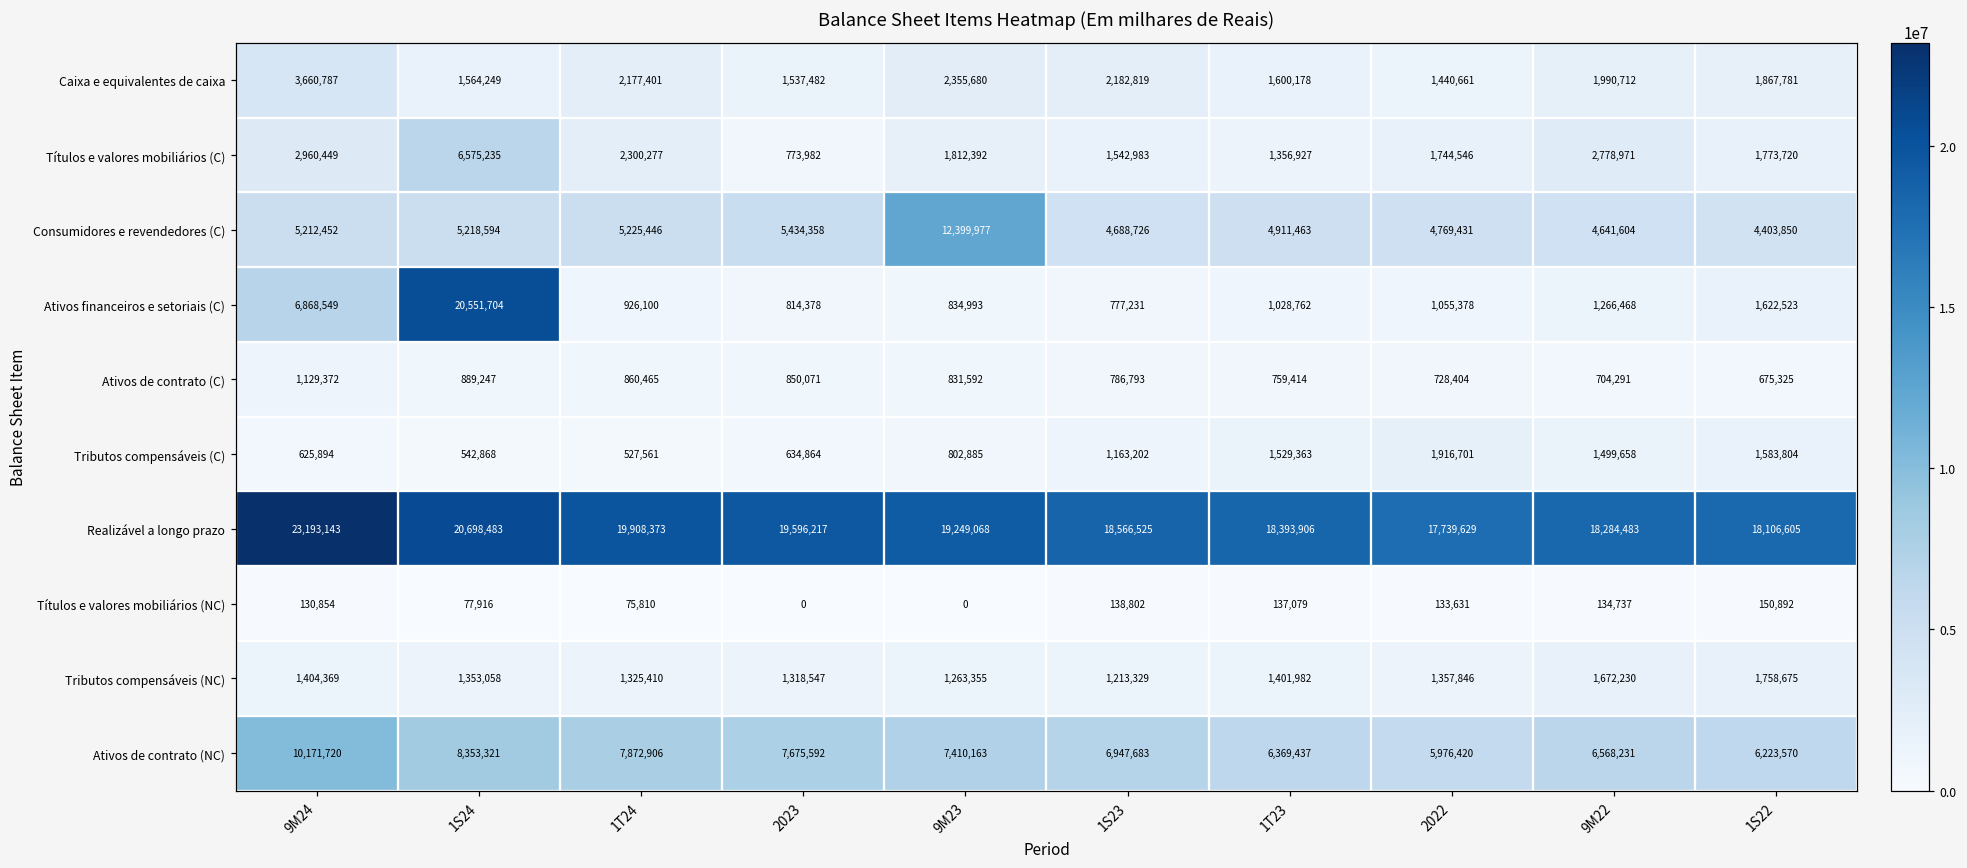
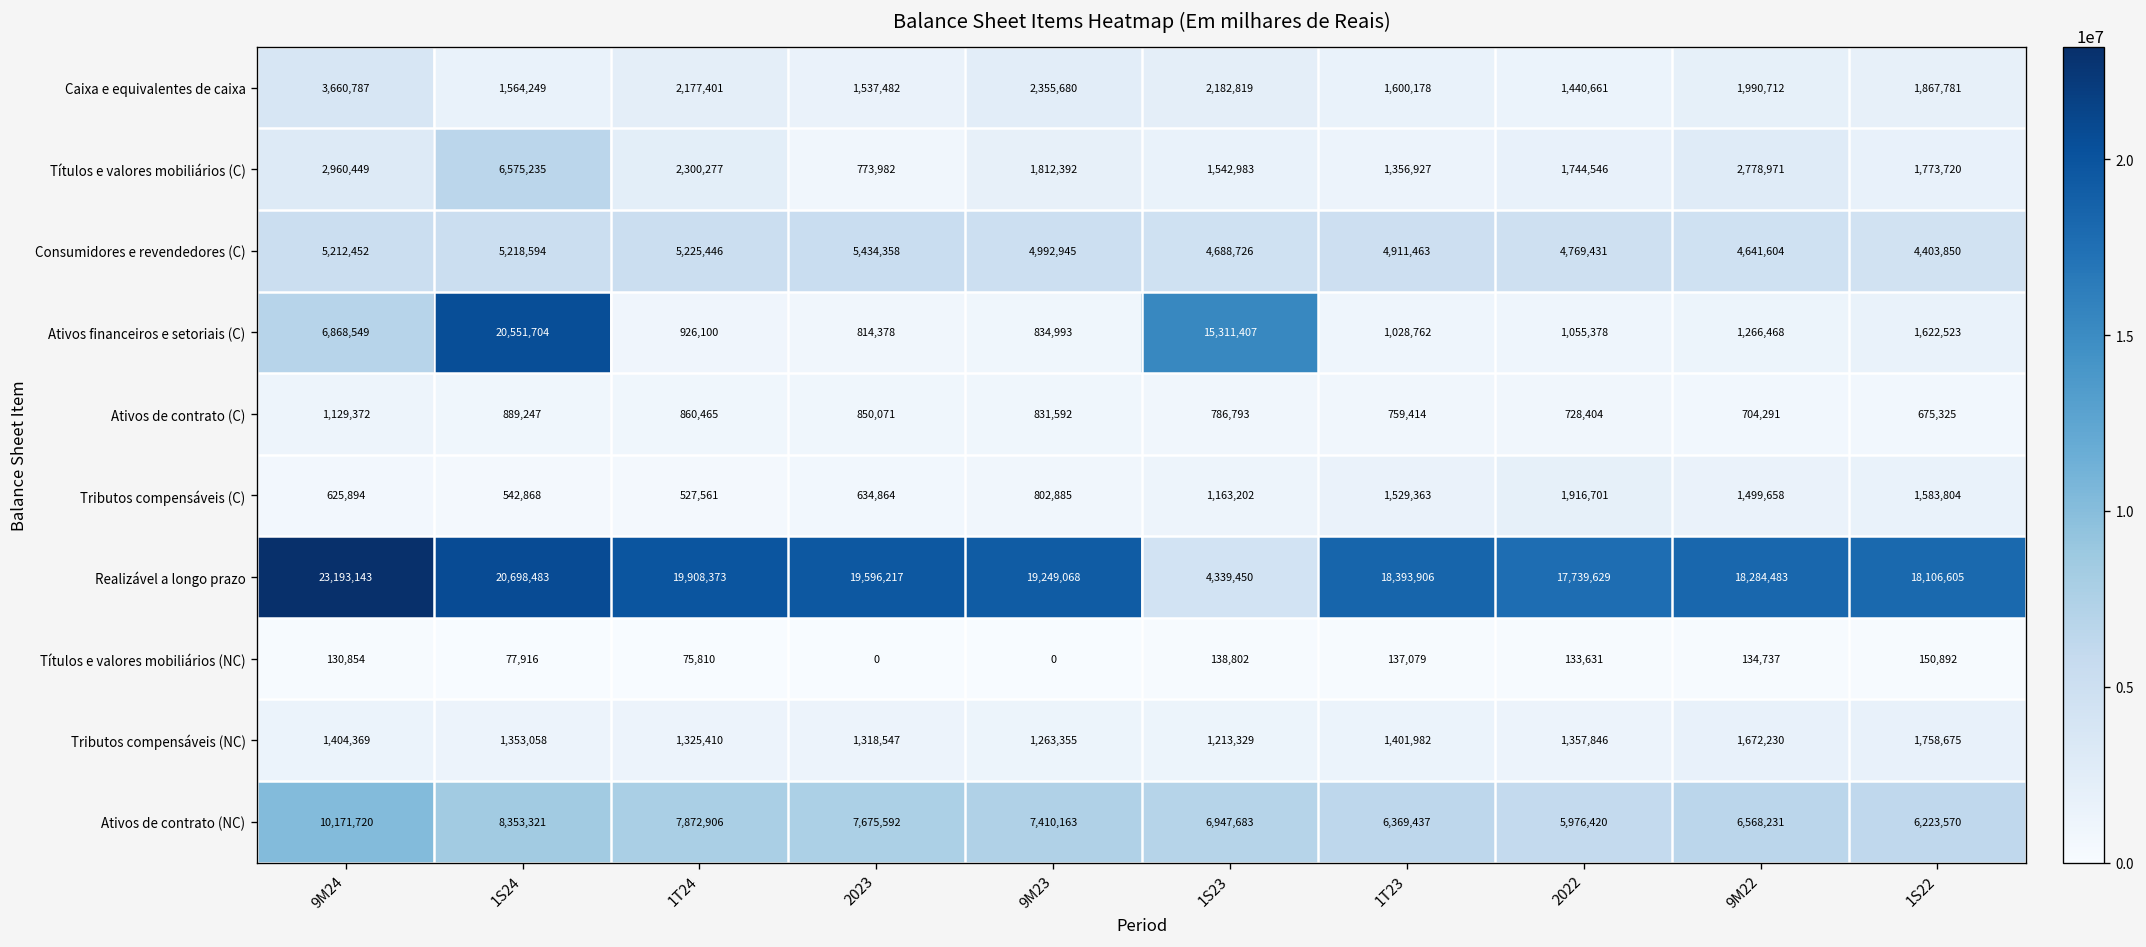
Consumidores e revendedores (C), 9M23: 12,399,977 -> 4,992,945
Ativos financeiros e setoriais (C), 1S23: 777,231 -> 15,311,407
Realizável a longo prazo, 1S23: 18,566,525 -> 4,339,450
